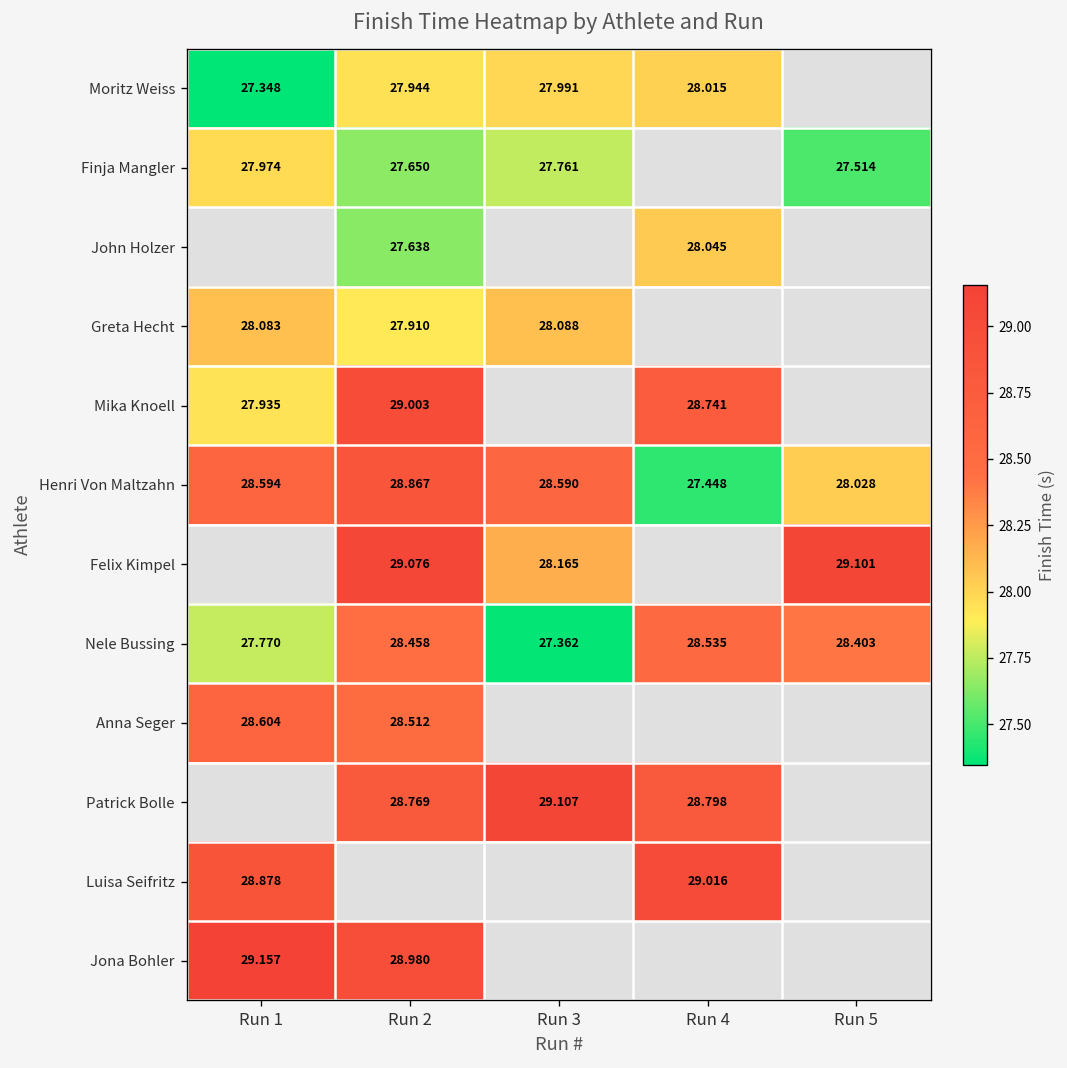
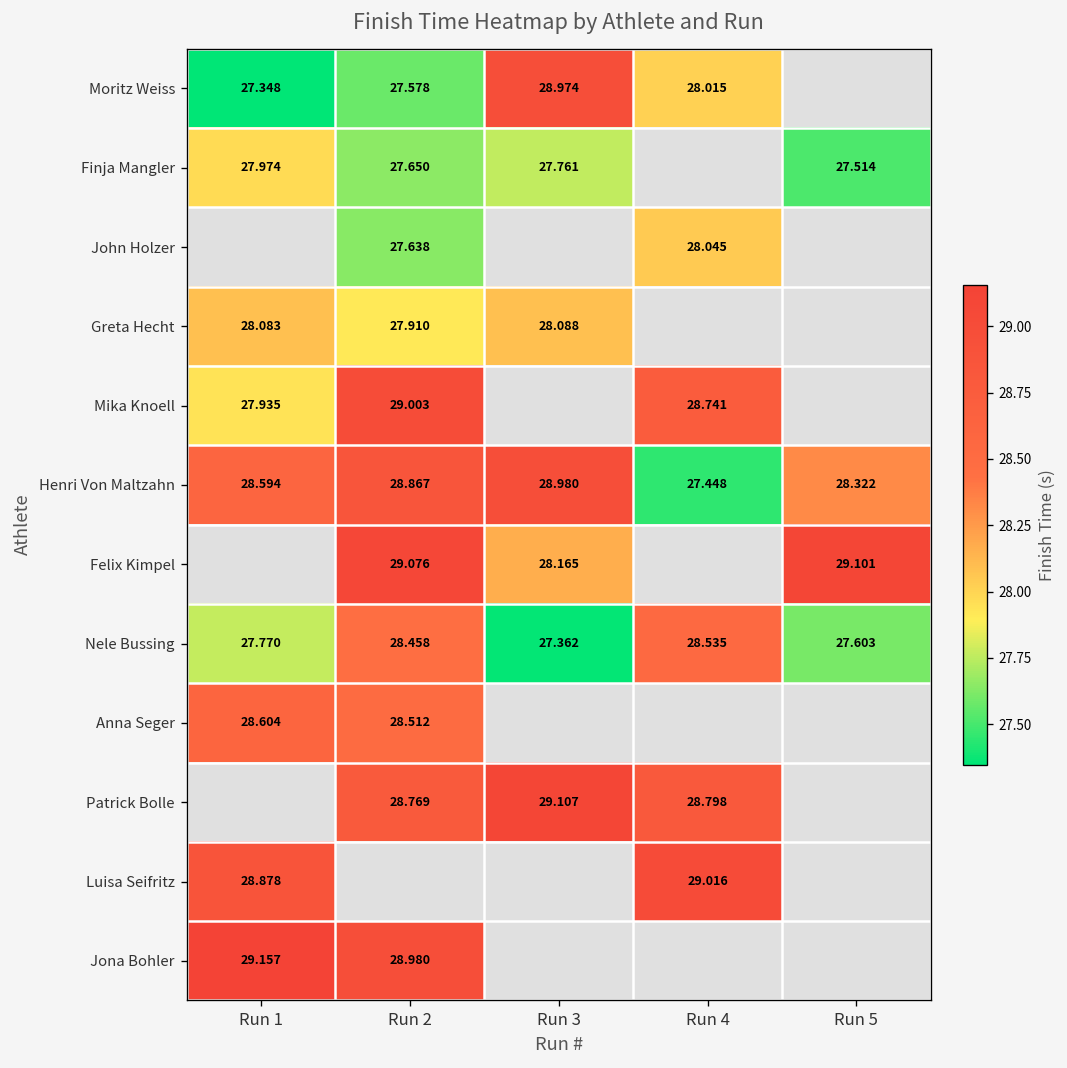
Moritz Weiss, Run 2: 27.944 -> 27.578
Moritz Weiss, Run 3: 27.991 -> 28.974
Henri Von Maltzahn, Run 3: 28.590 -> 28.980
Henri Von Maltzahn, Run 5: 28.028 -> 28.322
Nele Bussing, Run 5: 28.403 -> 27.603
